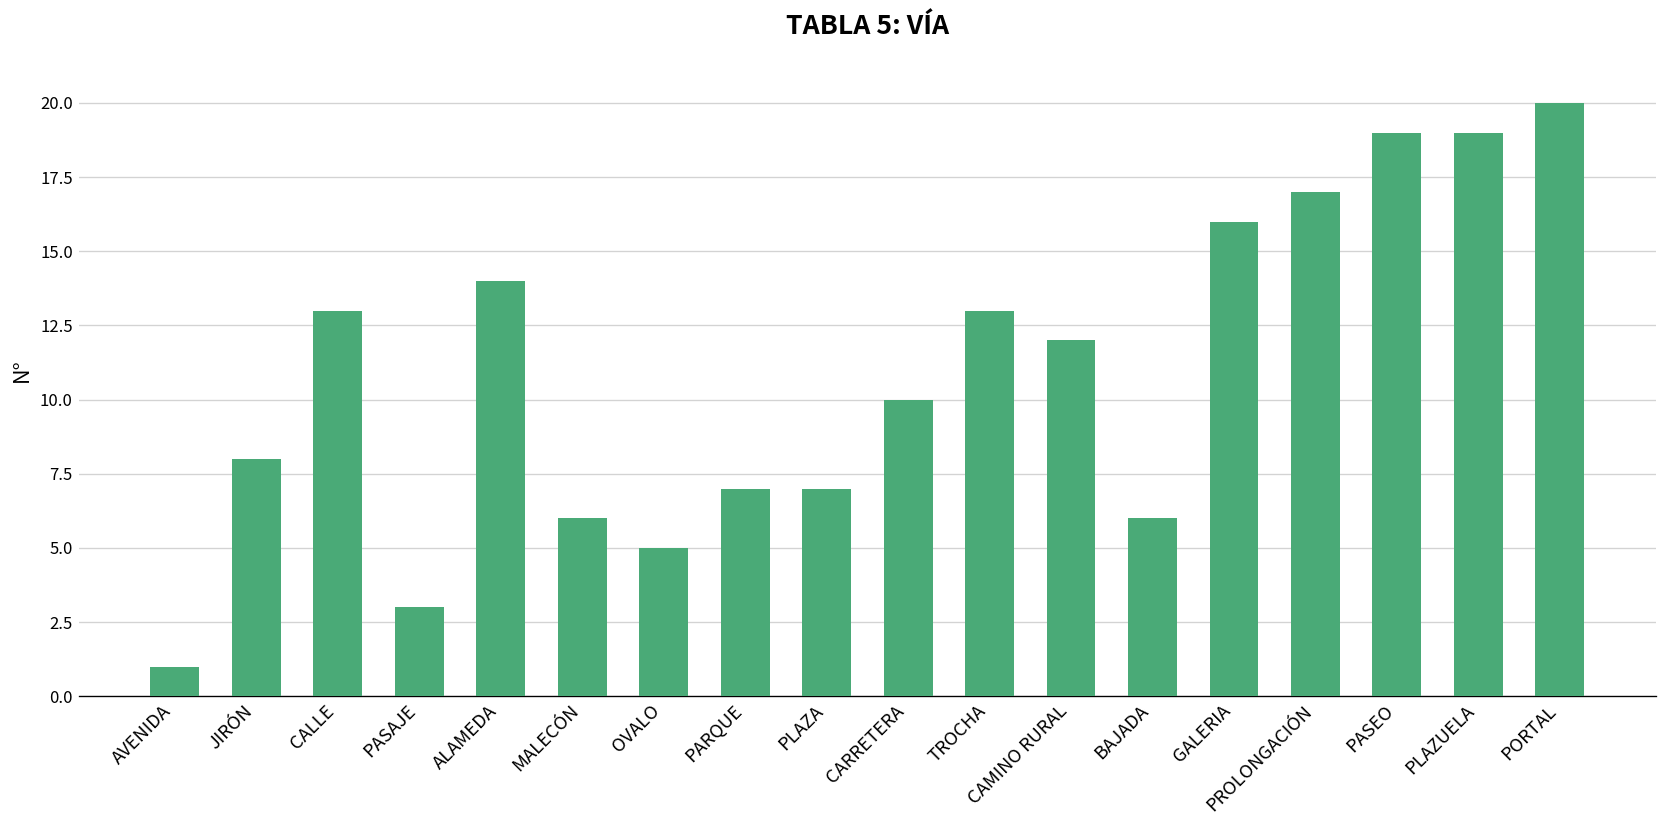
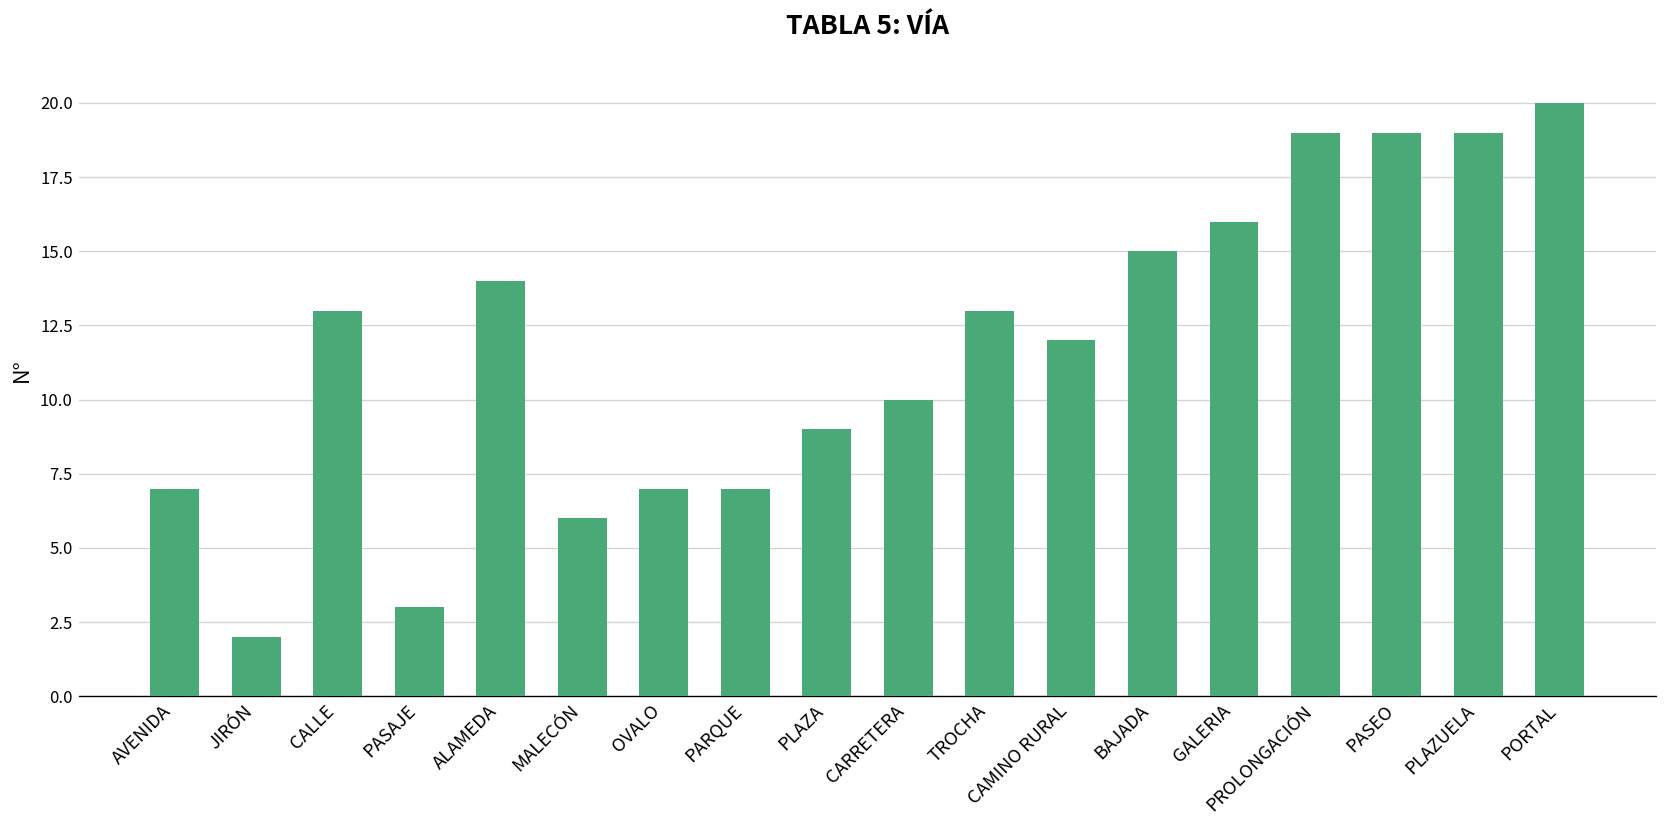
AVENIDA: 1 -> 7
JIRÓN: 8 -> 2
OVALO: 5 -> 7
PLAZA: 7 -> 9
BAJADA: 6 -> 15
PROLONGACIÓN: 17 -> 19
